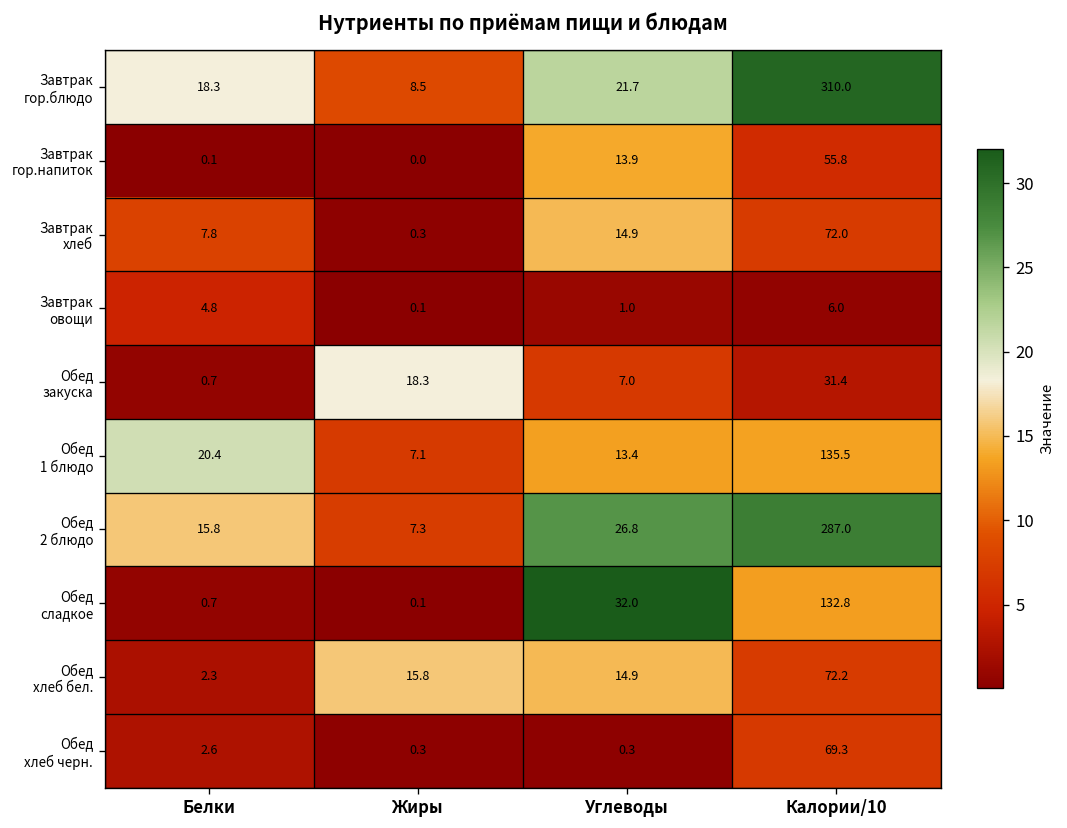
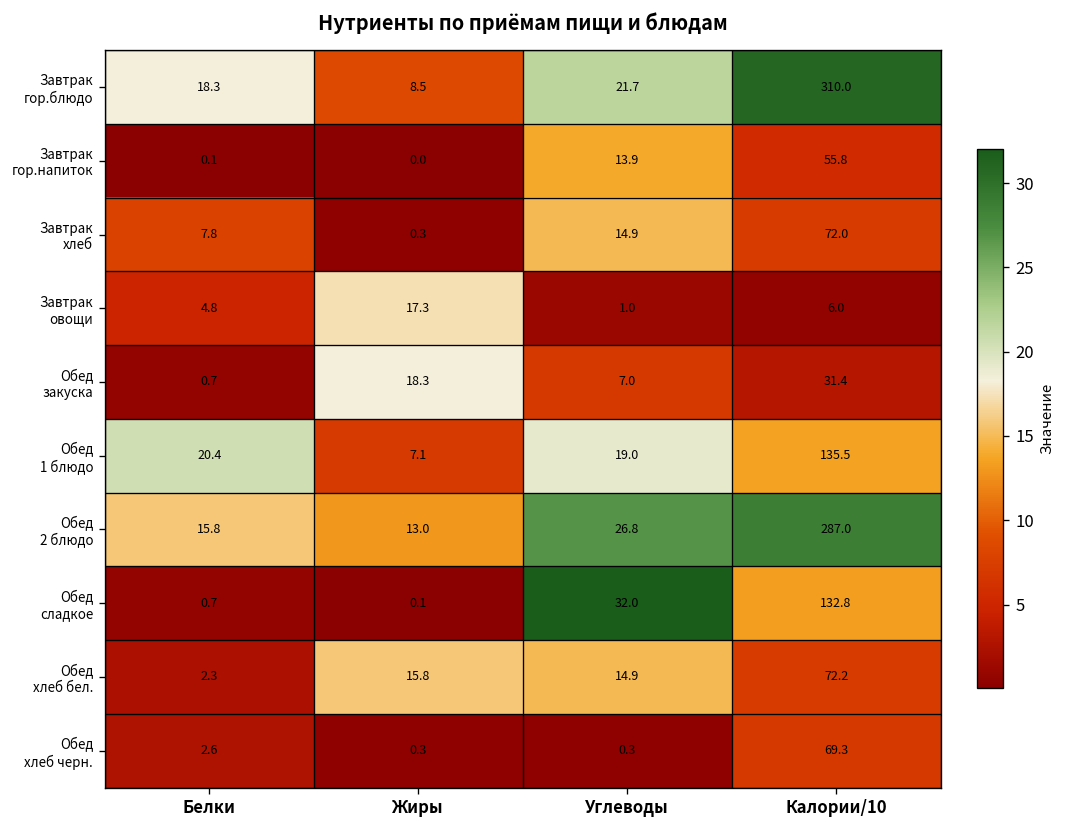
Завтрак овощи, Жиры: 0.1 -> 17.3
Обед 1 блюдо, Углеводы: 13.4 -> 19.0
Обед 2 блюдо, Жиры: 7.3 -> 13.0
